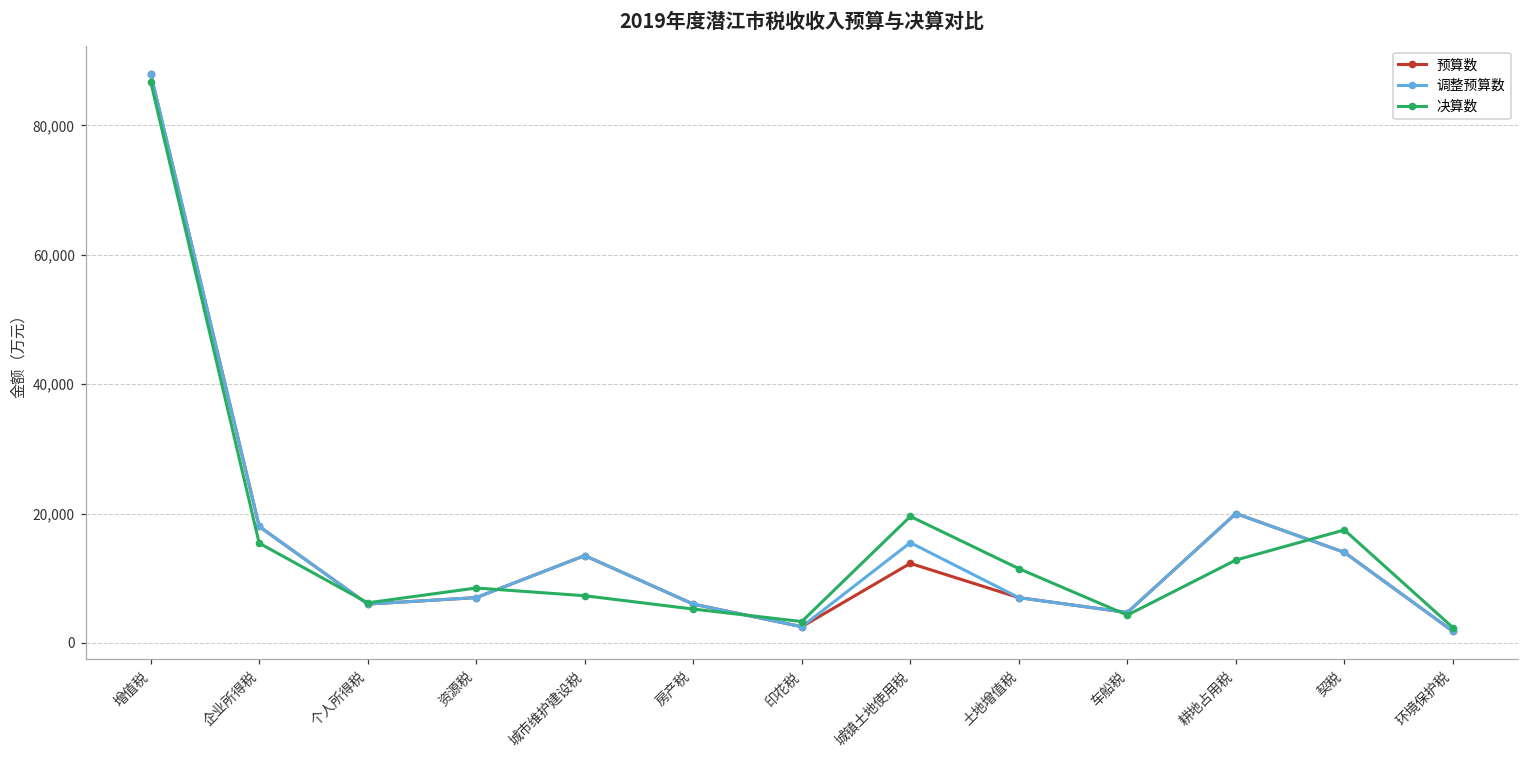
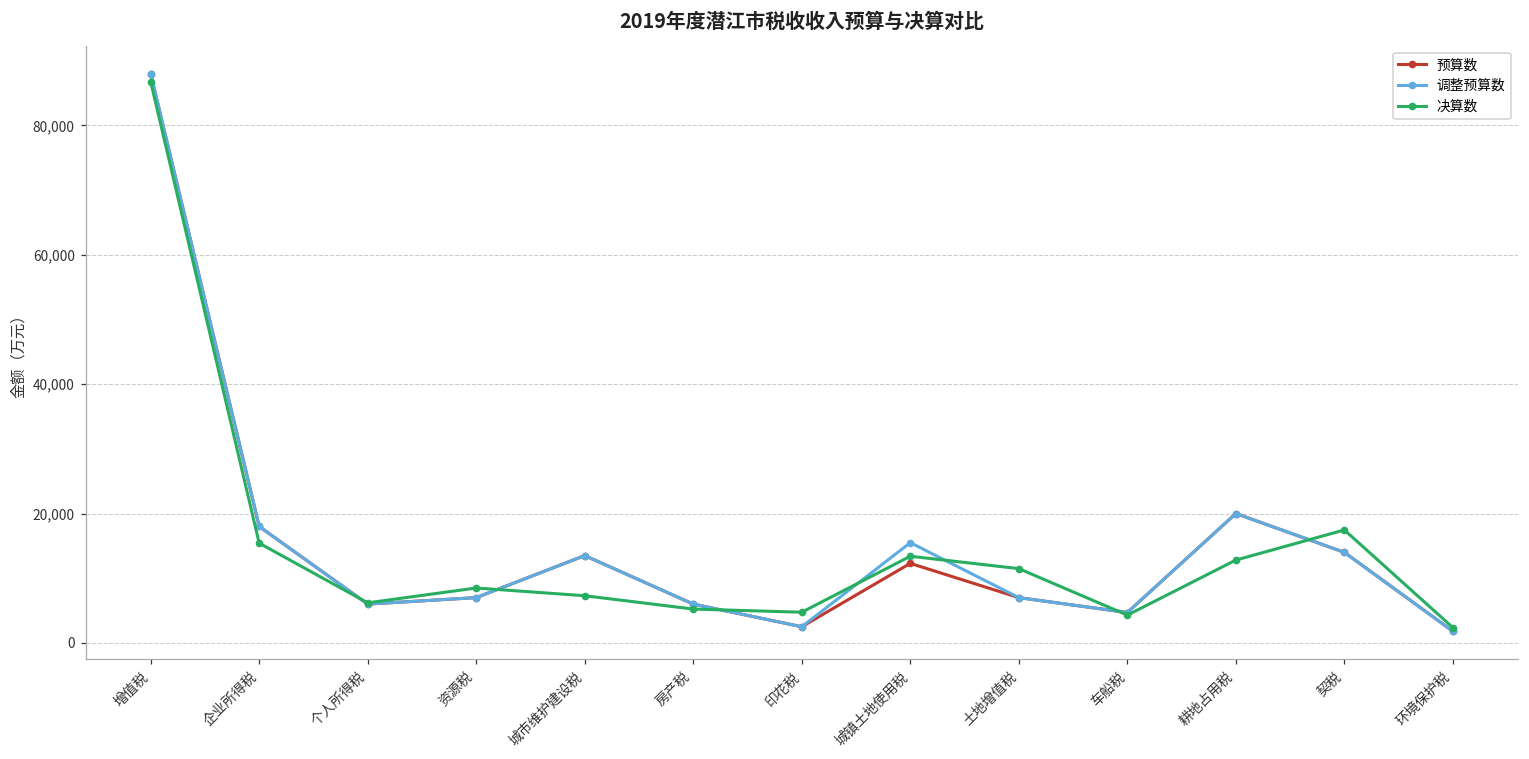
决算数, 印花税: 3,000 -> 5,000
决算数, 城镇土地使用税: 20,000 -> 13,000
